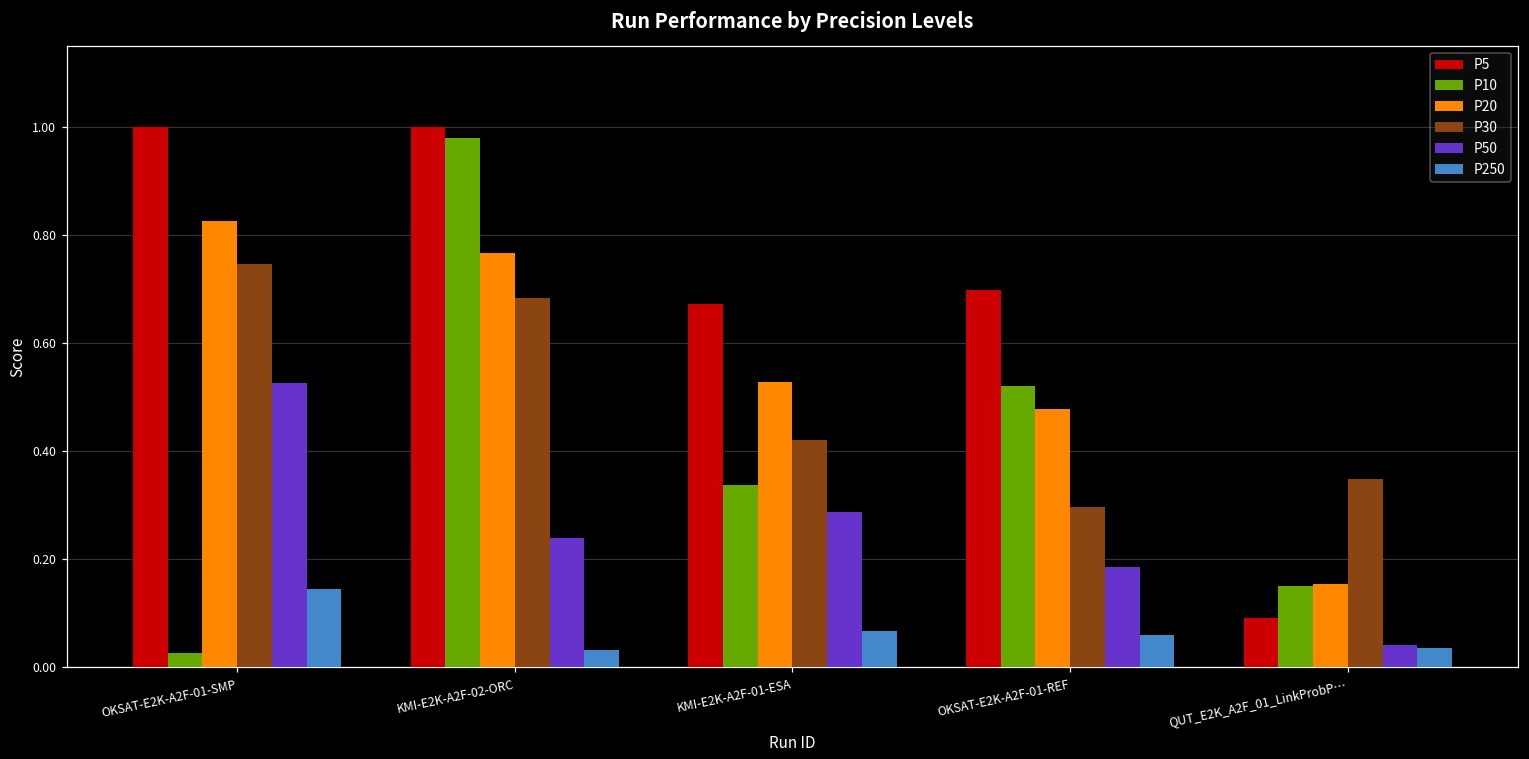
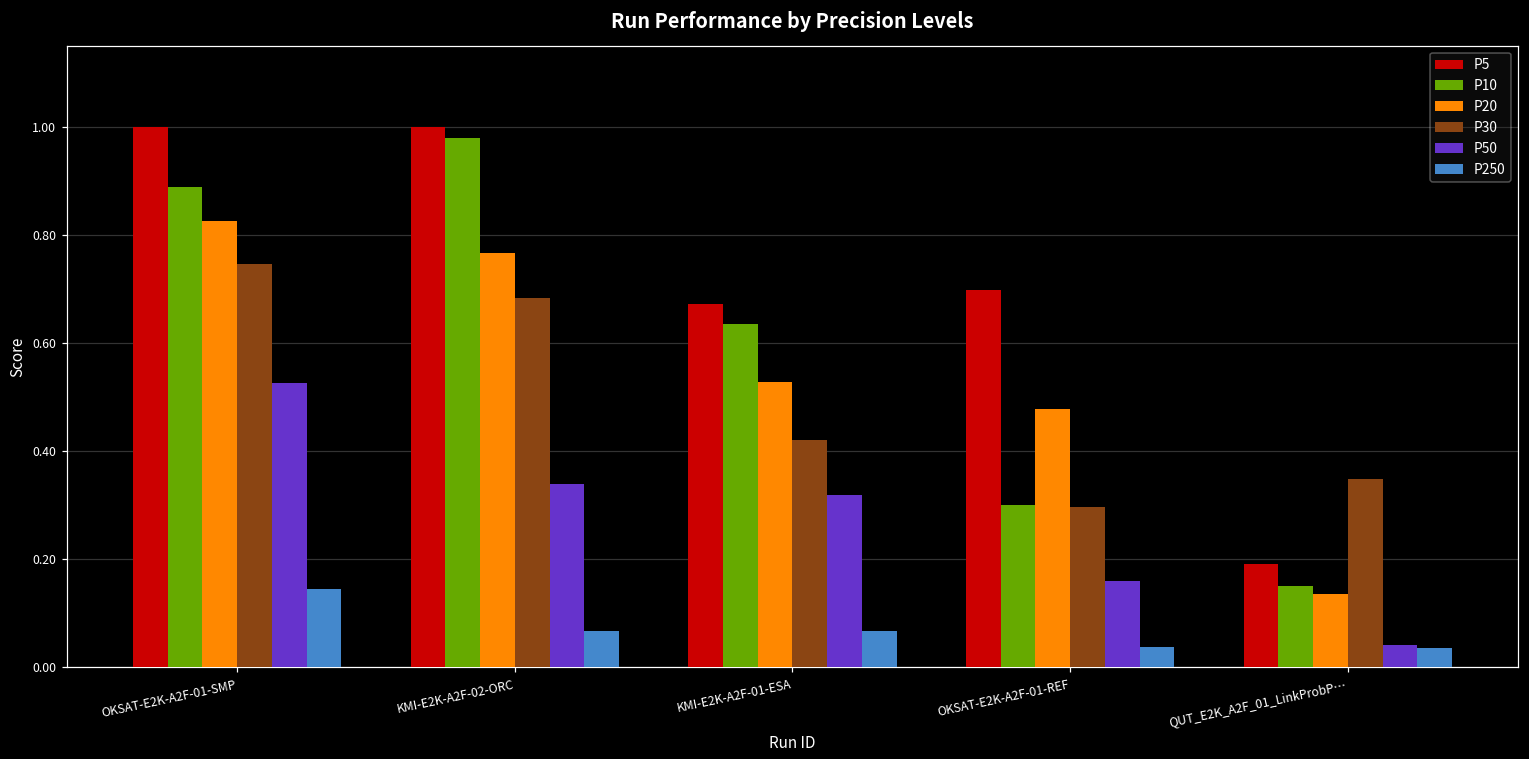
P10, OKSAT-E2K-A2F-01-SMP: 0.03 -> 0.89
P50, KMI-E2K-A2F-02-ORC: 0.24 -> 0.34
P250, KMI-E2K-A2F-02-ORC: 0.03 -> 0.07
P10, KMI-E2K-A2F-01-ESA: 0.34 -> 0.64
P50, KMI-E2K-A2F-01-ESA: 0.29 -> 0.32
P10, OKSAT-E2K-A2F-01-REF: 0.52 -> 0.30
P50, OKSAT-E2K-A2F-01-REF: 0.19 -> 0.16
P250, OKSAT-E2K-A2F-01-REF: 0.06 -> 0.04
P5, QUT_E2K_A2F_01_LinkProbP…: 0.09 -> 0.19
P20, QUT_E2K_A2F_01_LinkProbP…: 0.16 -> 0.14
